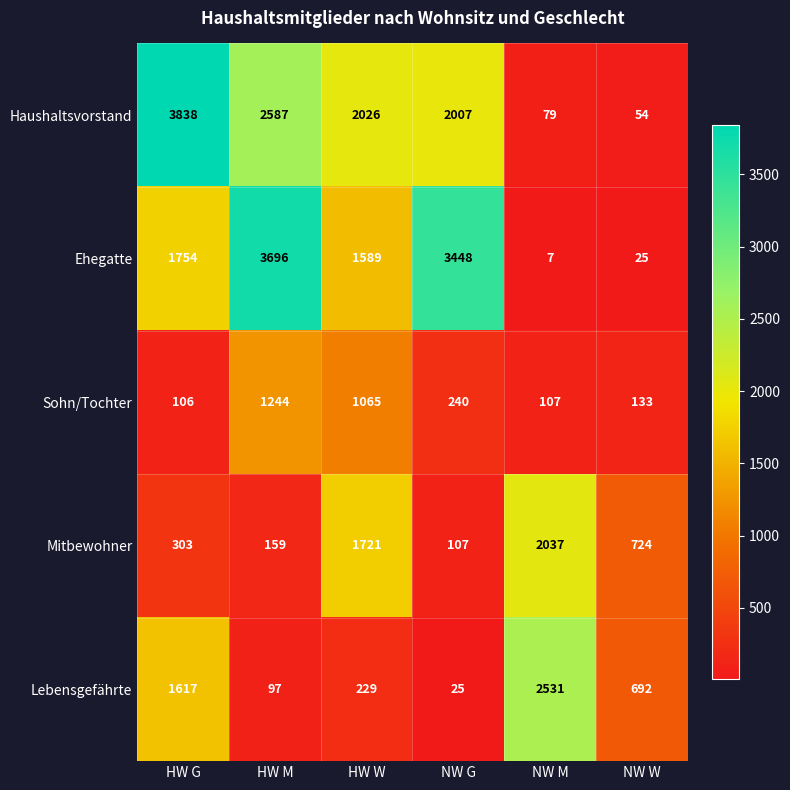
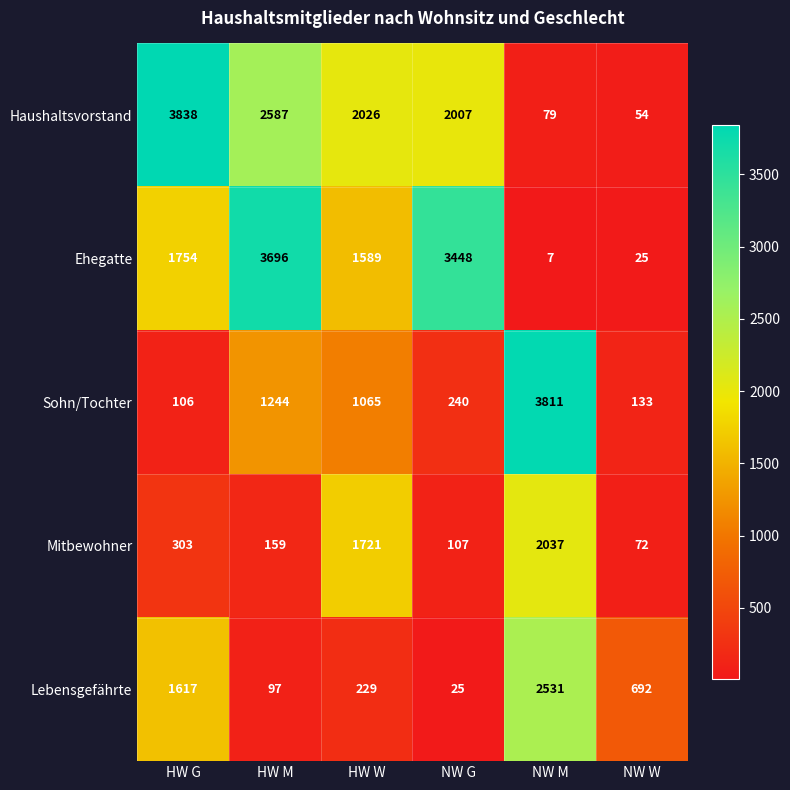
Sohn/Tochter, NW M: 107 -> 3811
Mitbewohner, NW W: 724 -> 72
